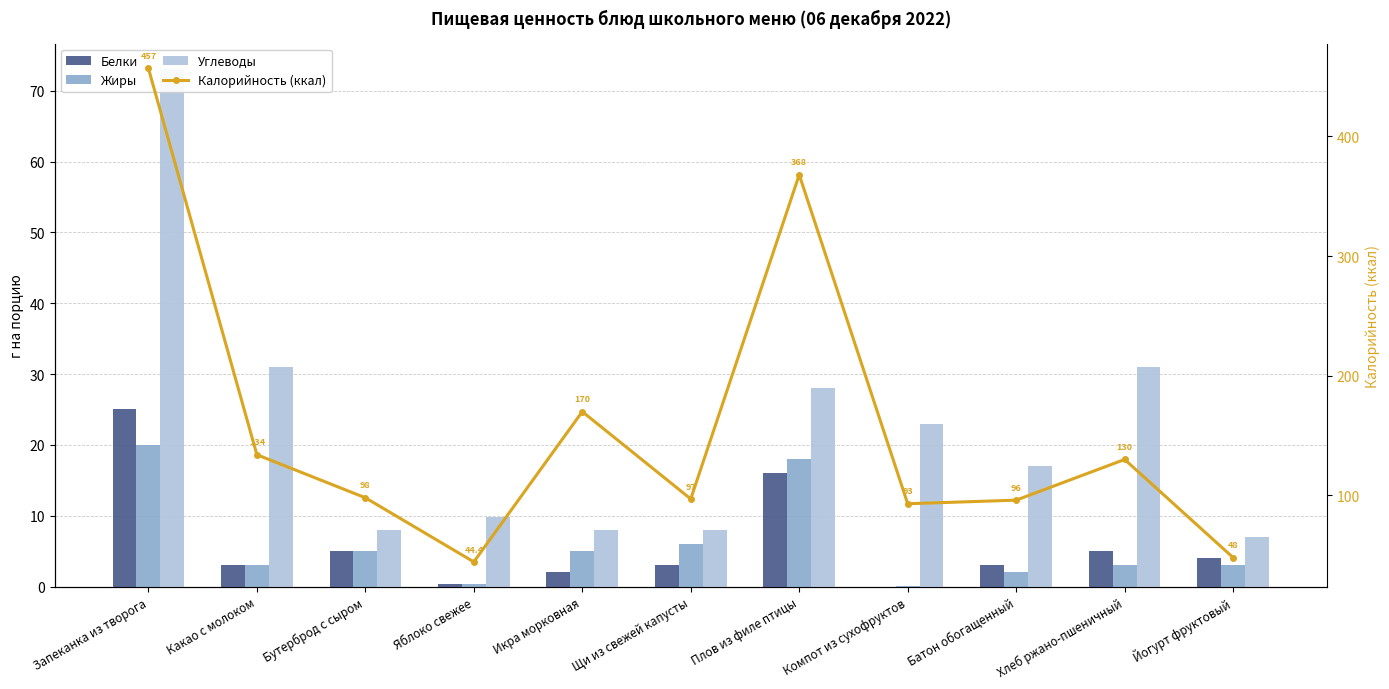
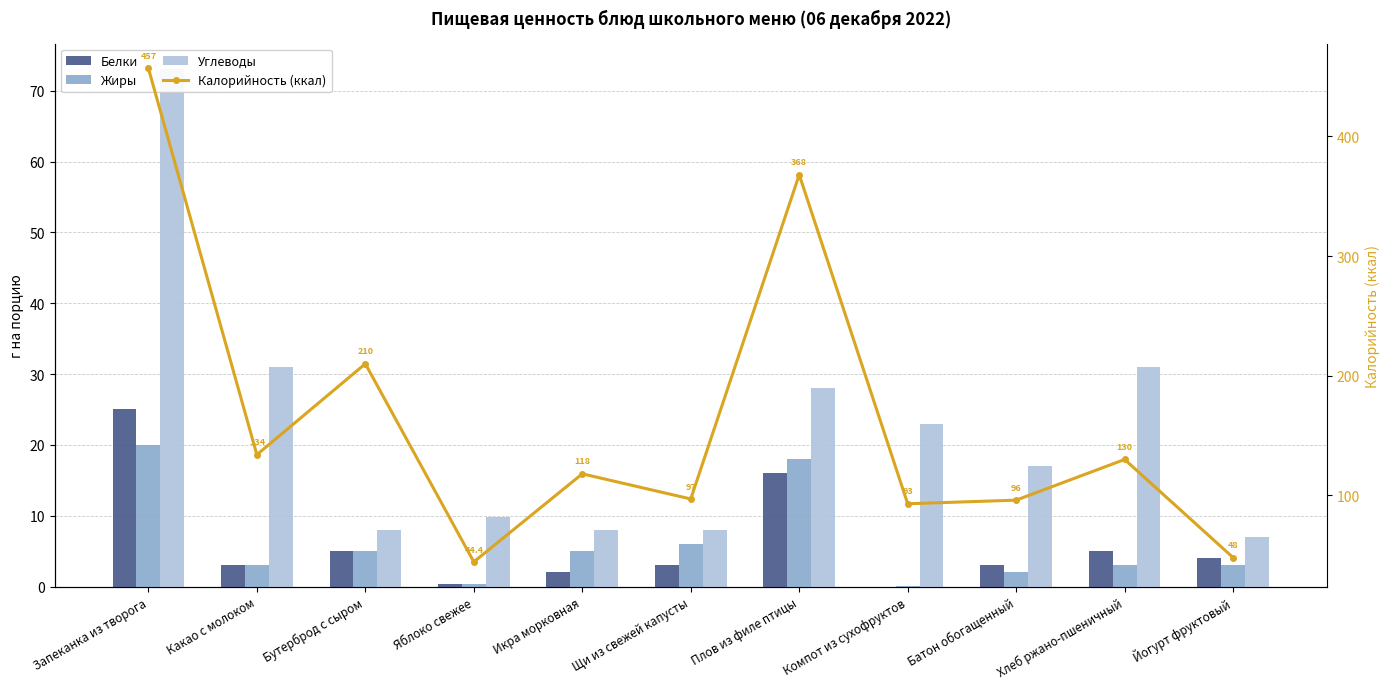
Калорийность (ккал), Бутерброд с сыром: 98 -> 210
Калорийность (ккал), Икра морковная: 170 -> 118
